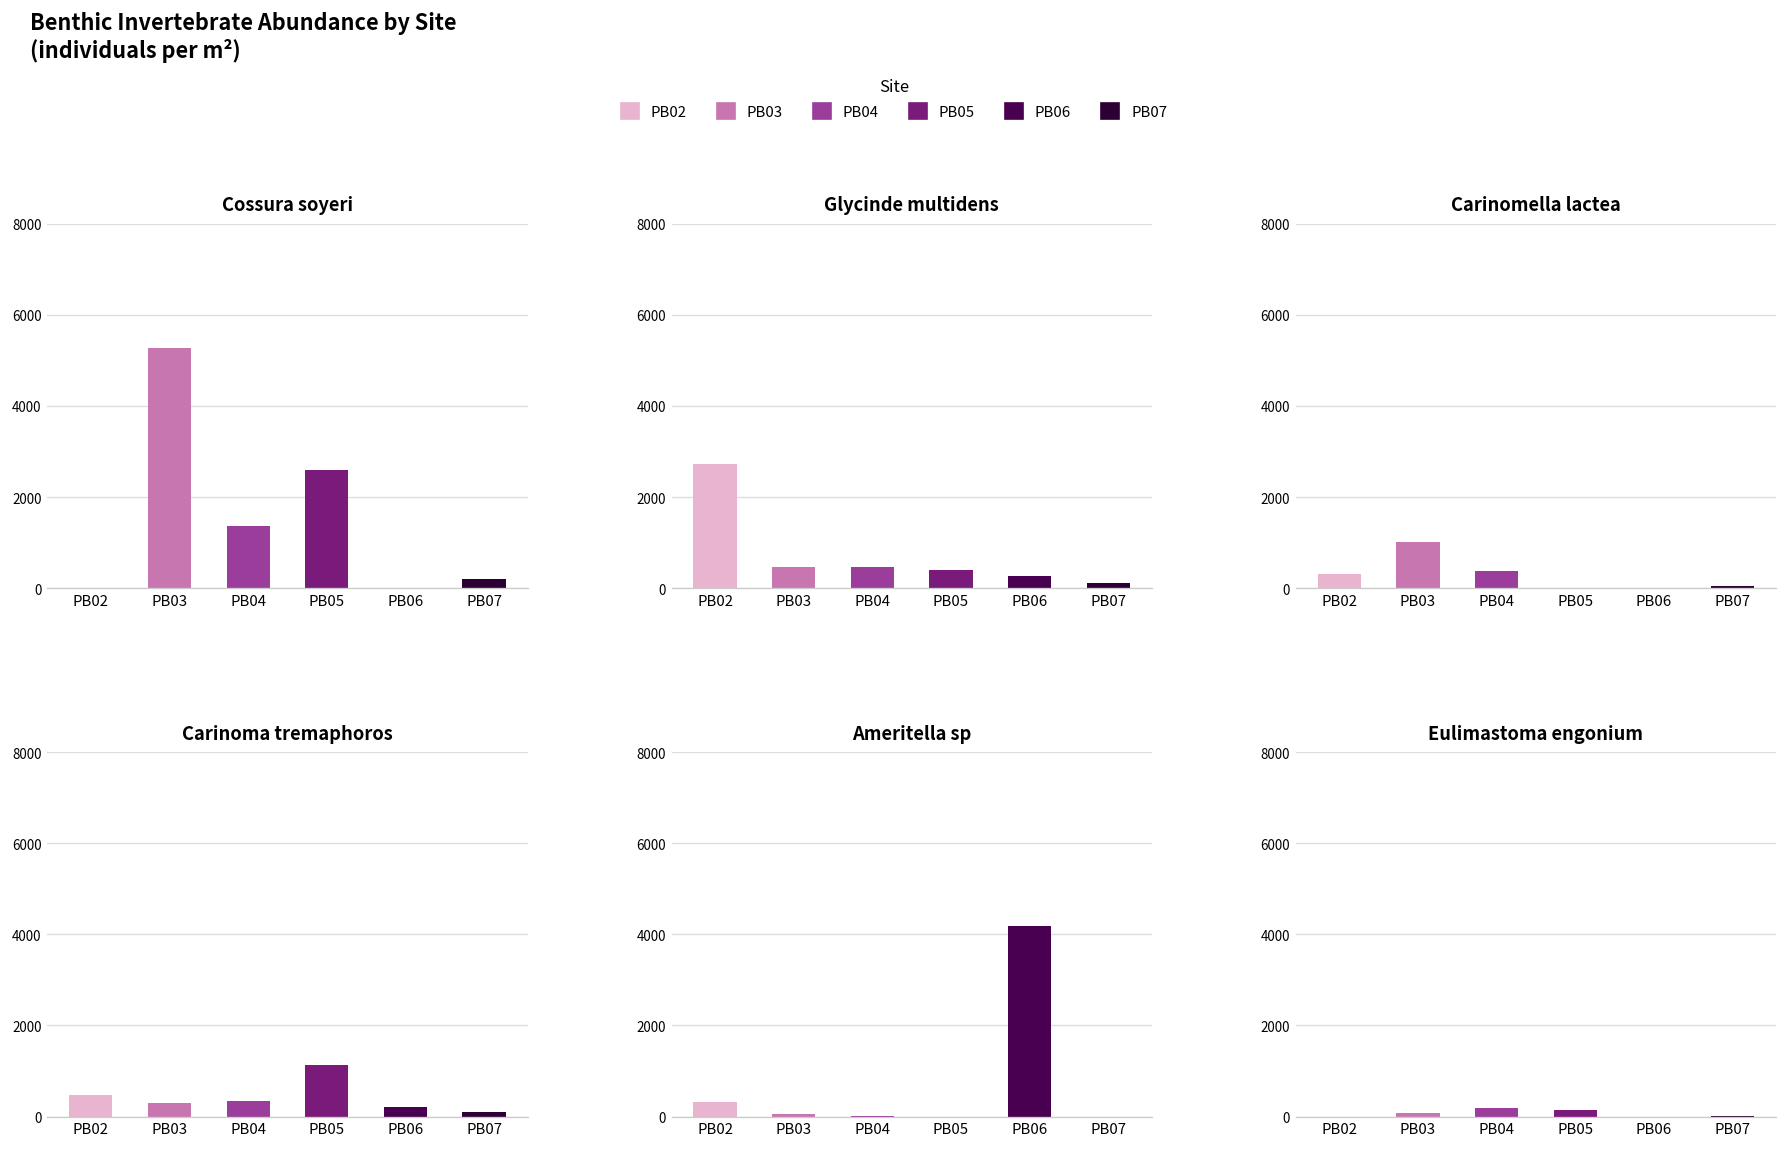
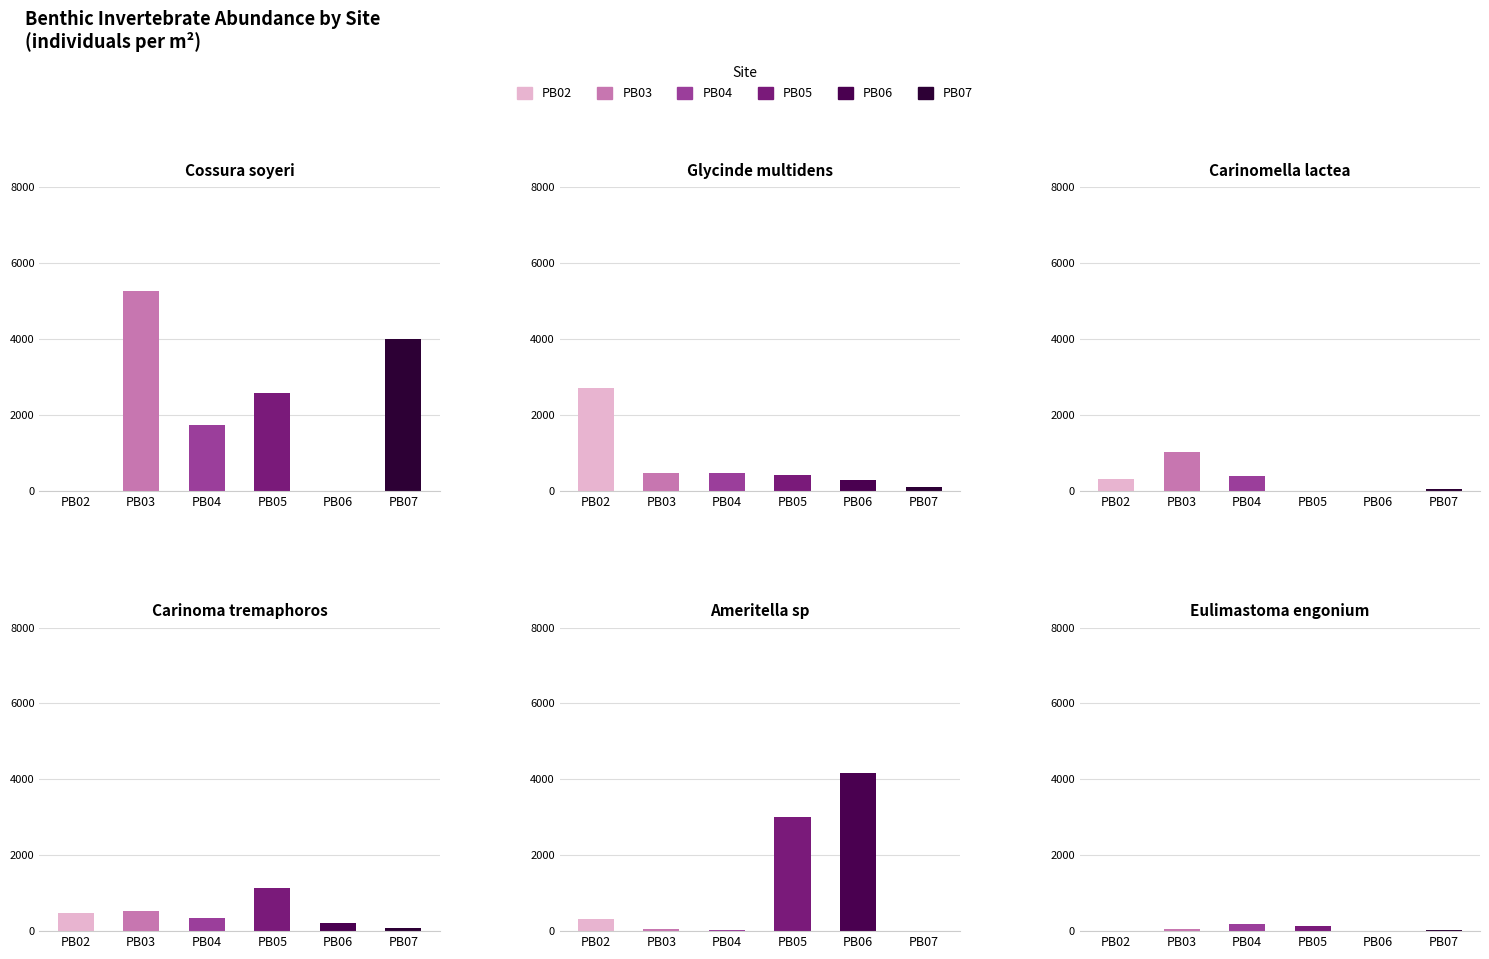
Cossura soyeri, PB04: 1400 -> 1700
Cossura soyeri, PB07: 200 -> 4000
Carinoma tremaphoros, PB03: 300 -> 500
Ameritella sp, PB05: 0 -> 3000
